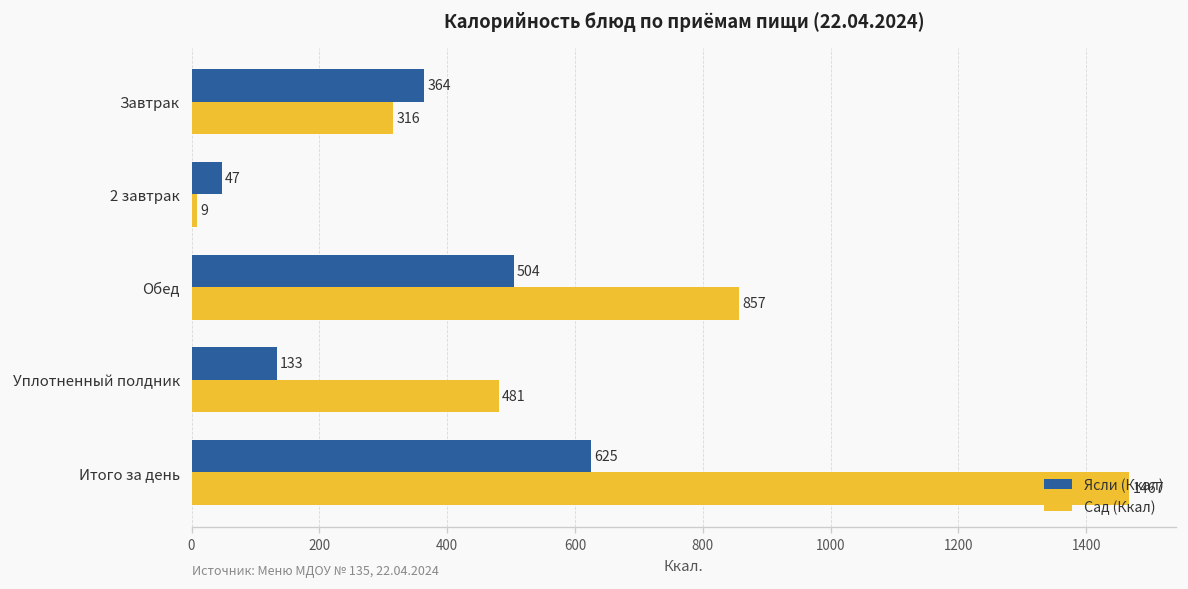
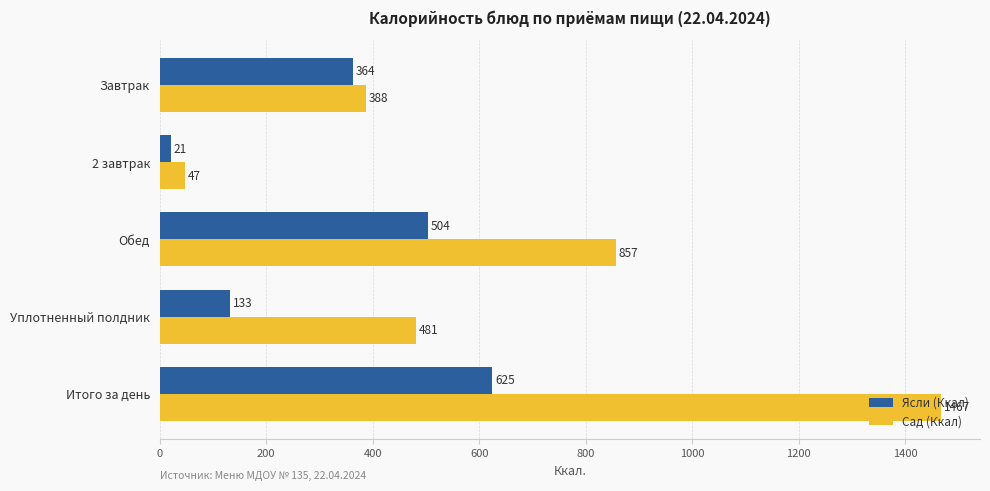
Сад (Ккал), Завтрак: 316 -> 388
Ясли (Ккал), 2 завтрак: 47 -> 21
Сад (Ккал), 2 завтрак: 9 -> 47
